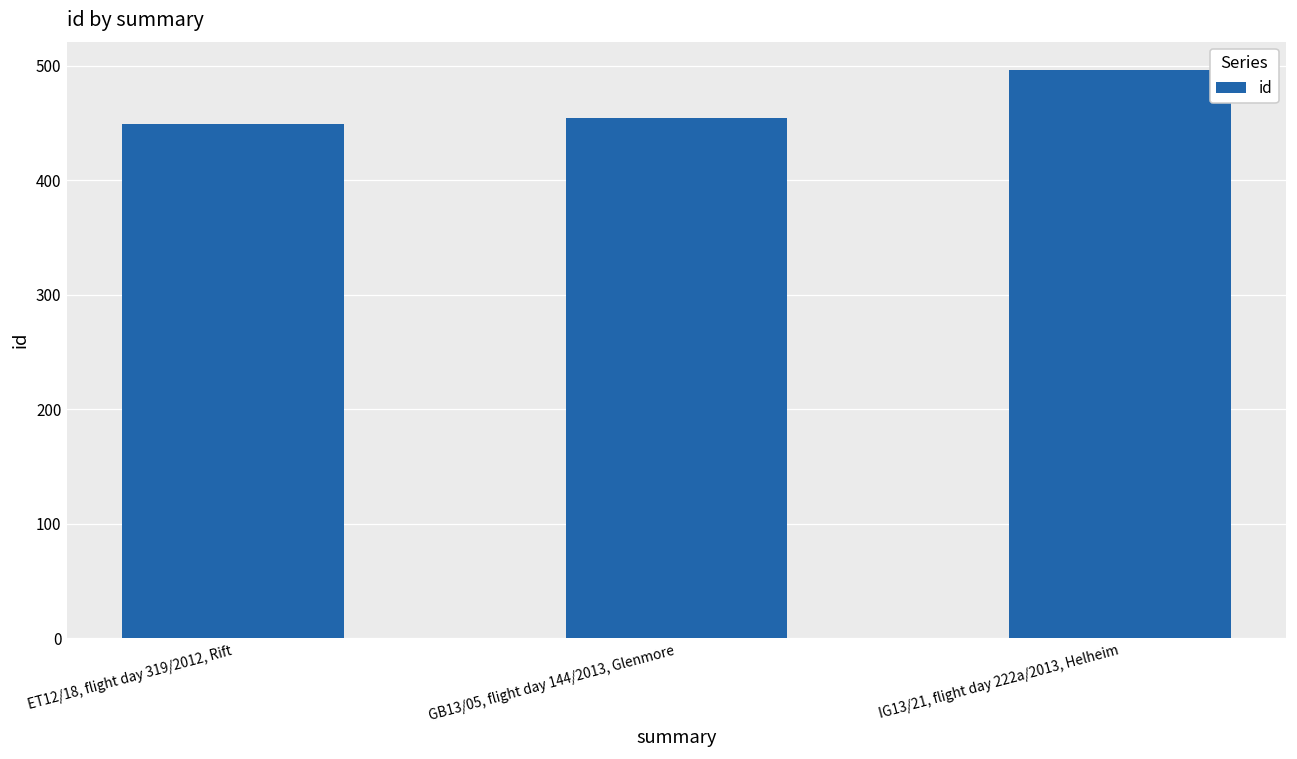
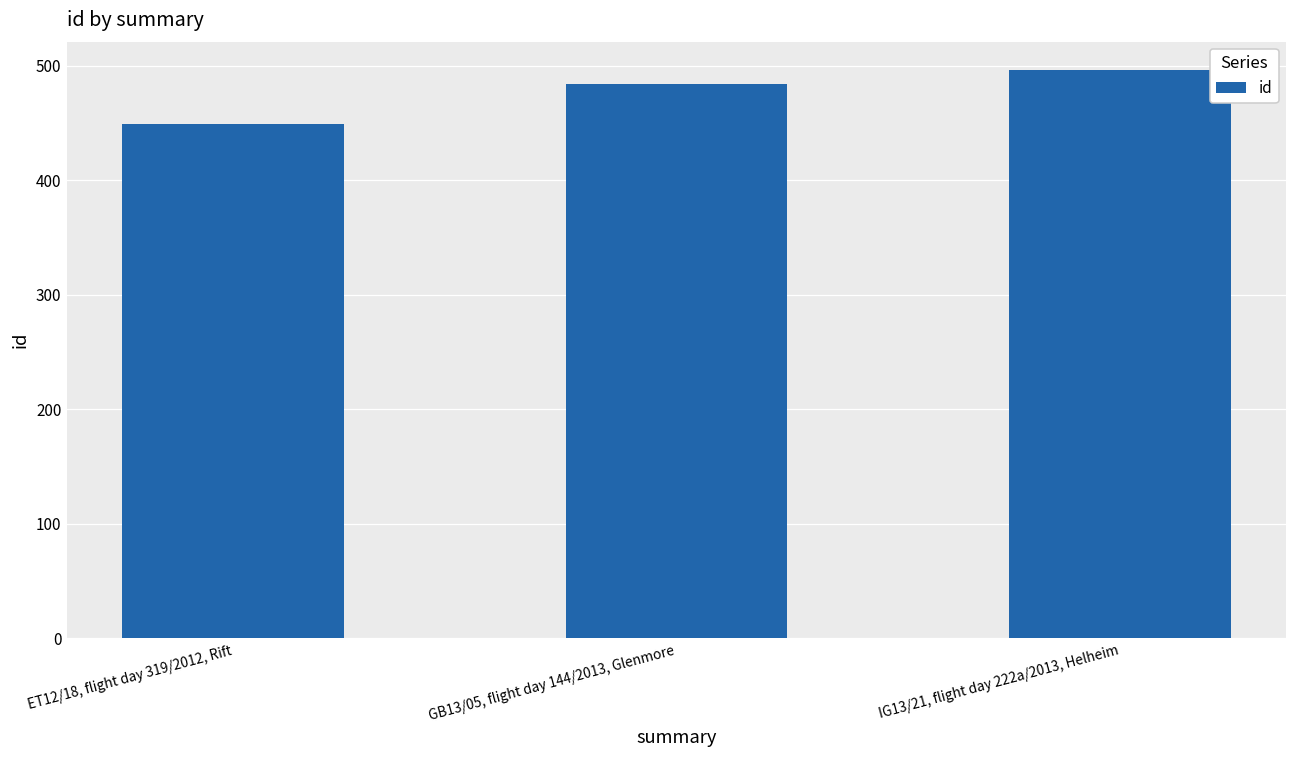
GB13/05, flight day 144/2013, Glenmore: 454 -> 484
